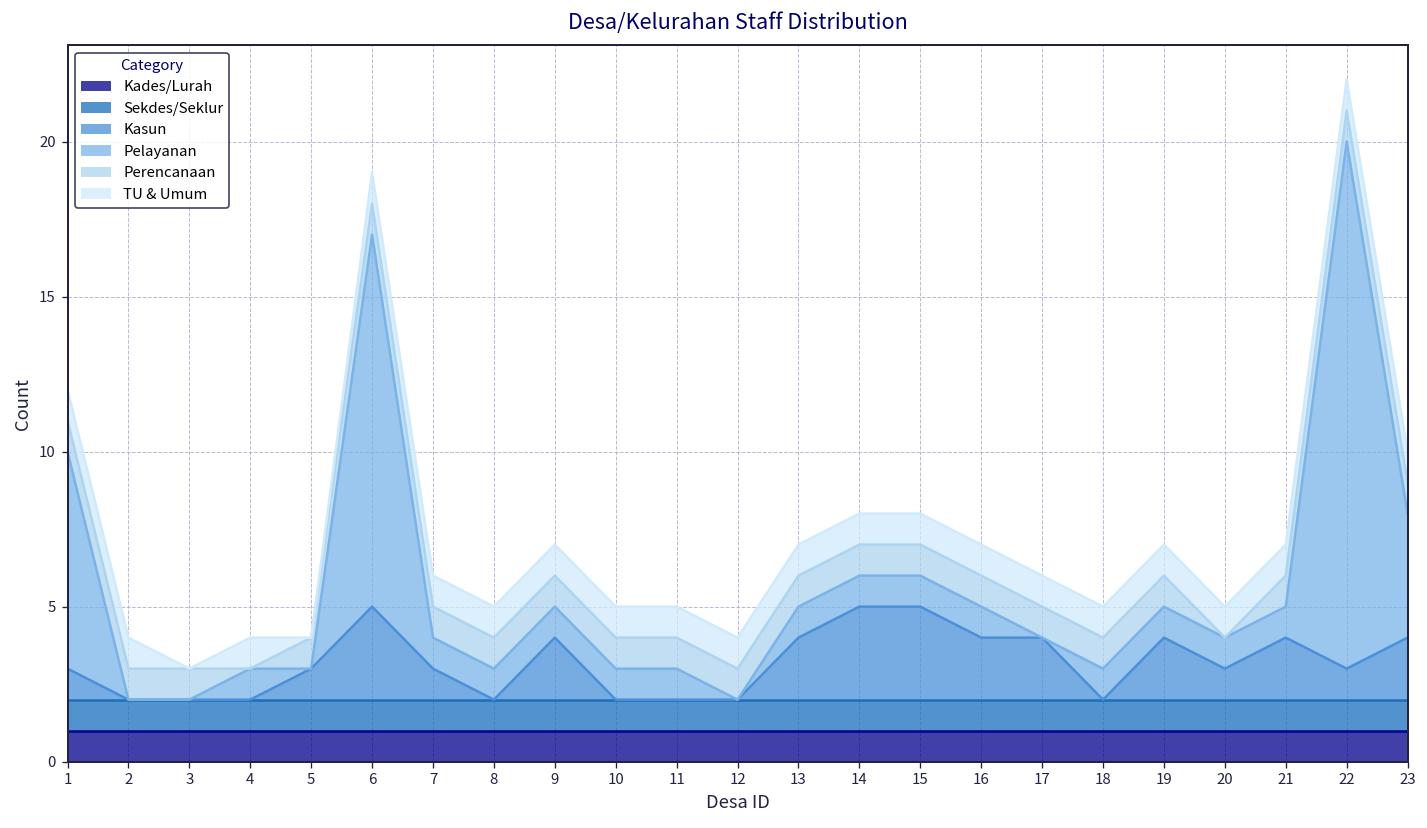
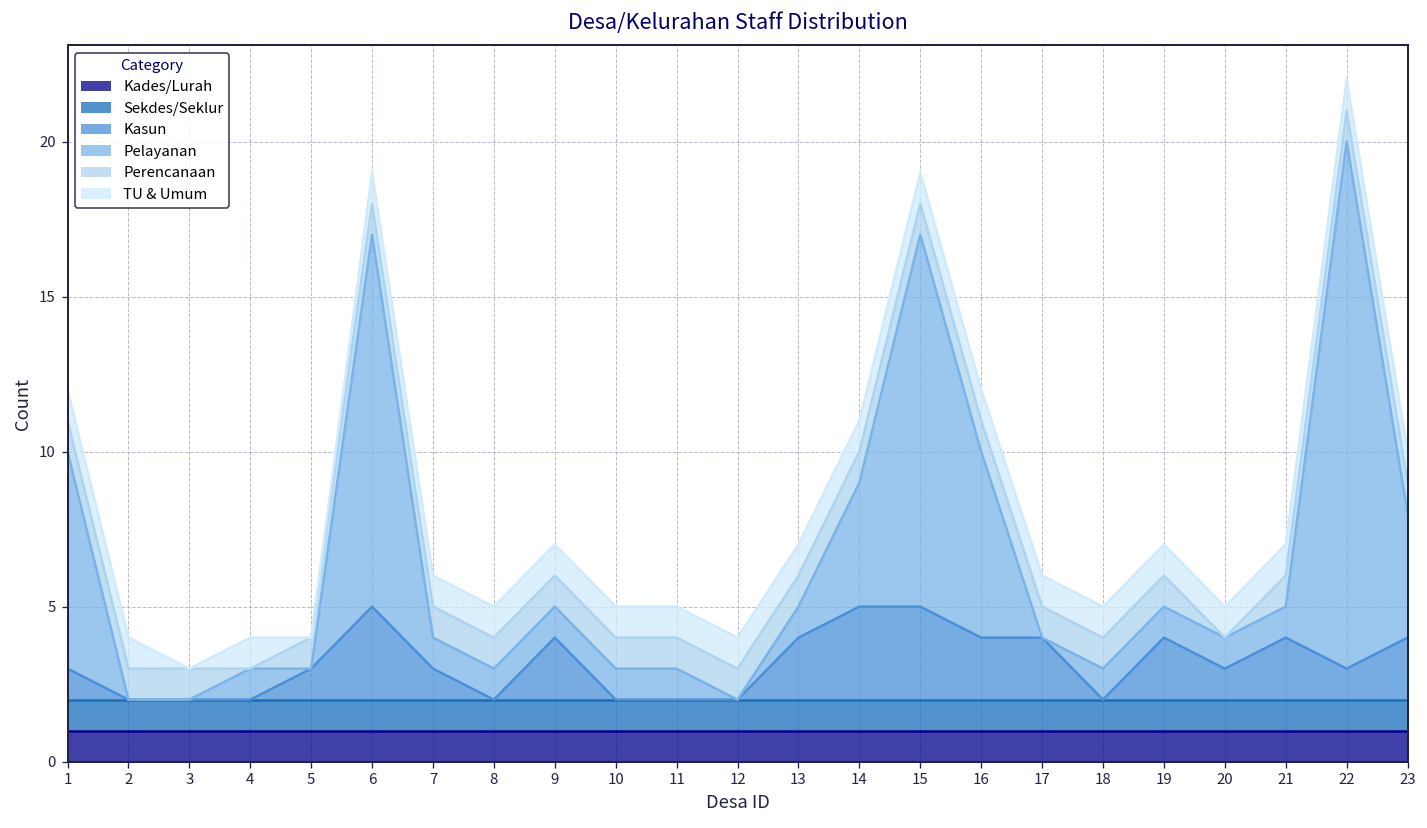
Pelayanan, 14: 1 -> 4
Pelayanan, 15: 1 -> 12
Pelayanan, 16: 1 -> 6
